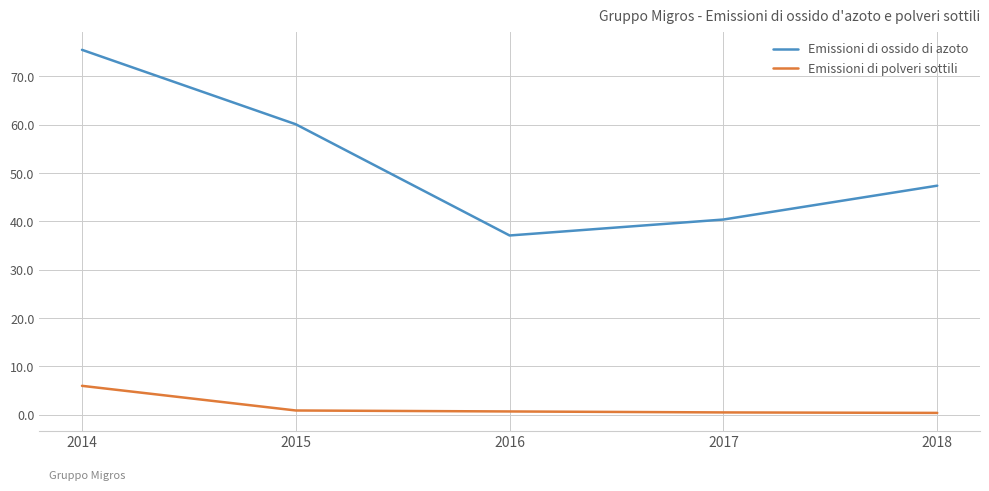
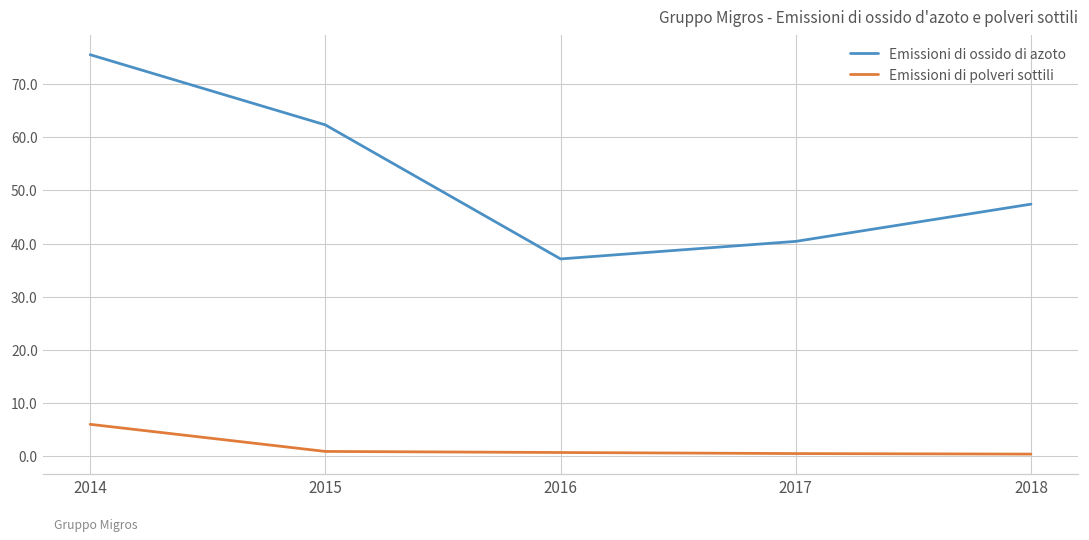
Emissioni di ossido di azoto, 2015: 60 -> 62
